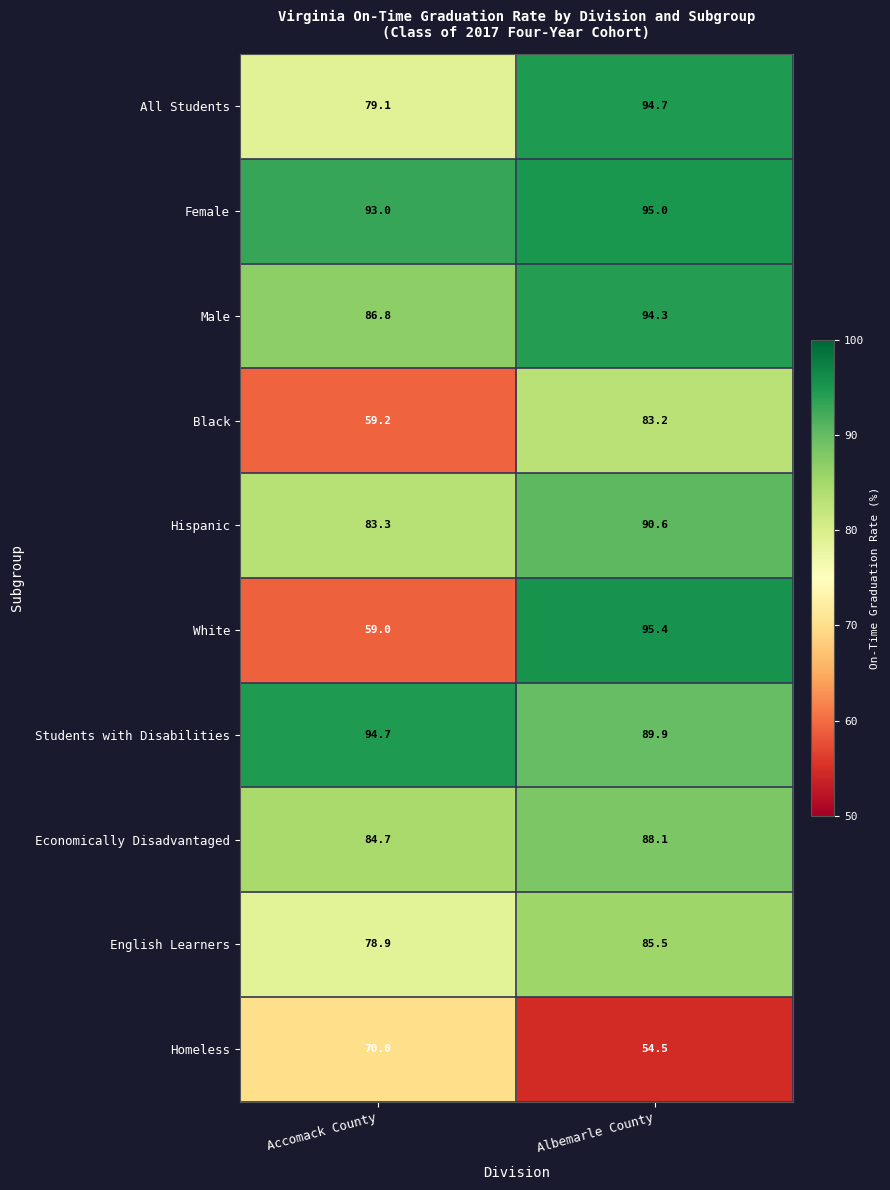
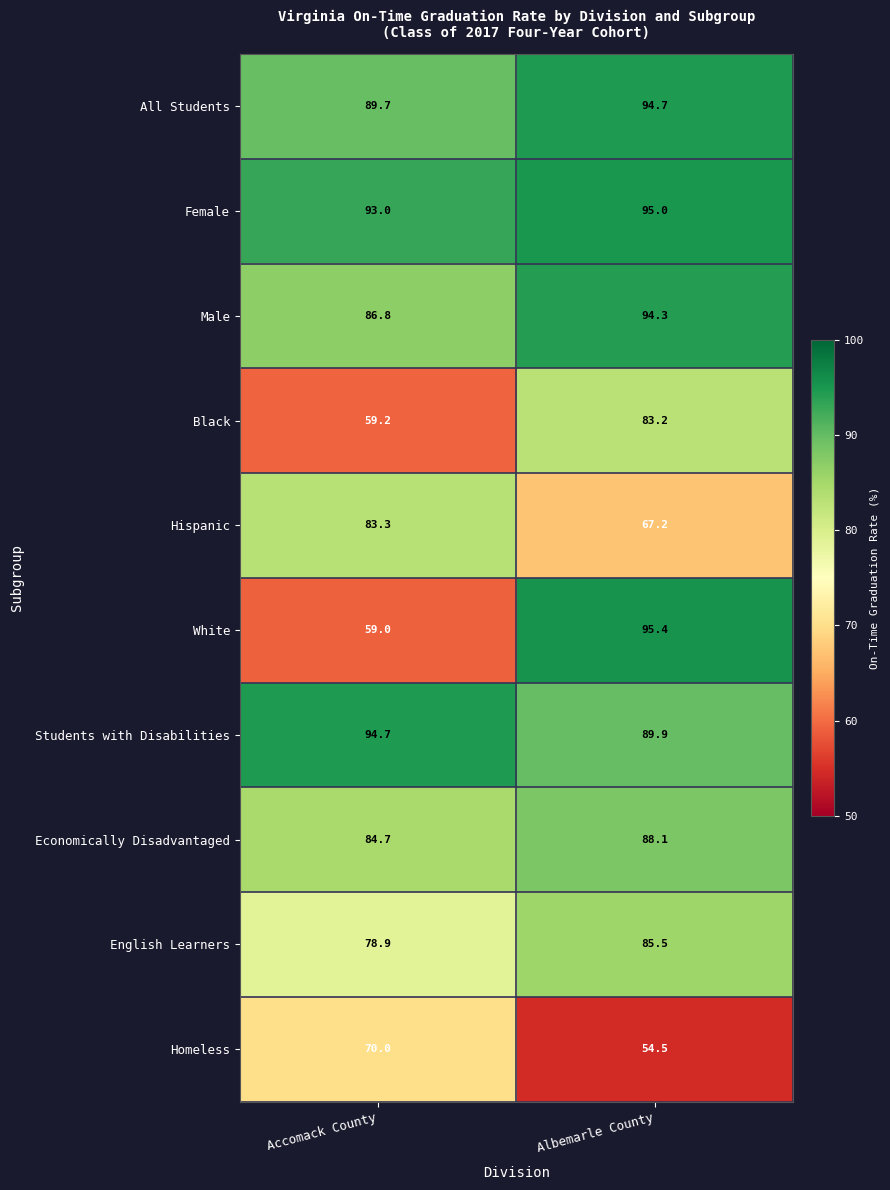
All Students, Accomack County: 79.1 -> 89.7
Hispanic, Albemarle County: 90.6 -> 67.2
